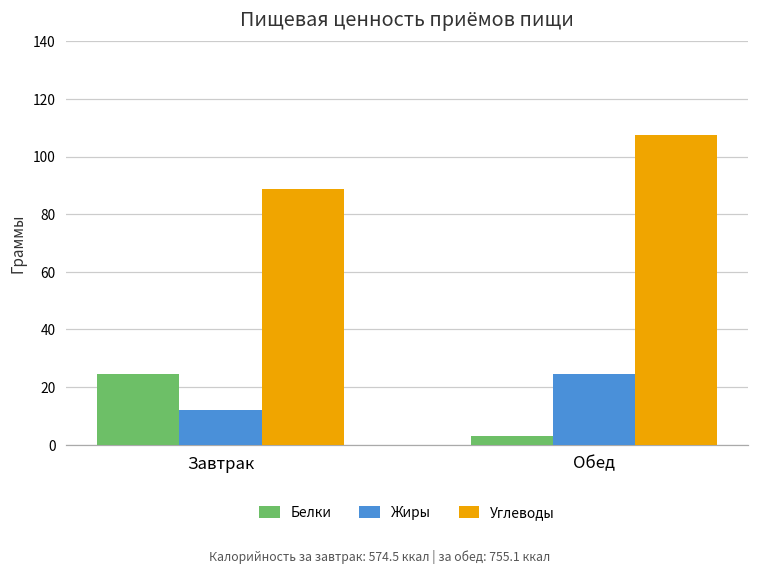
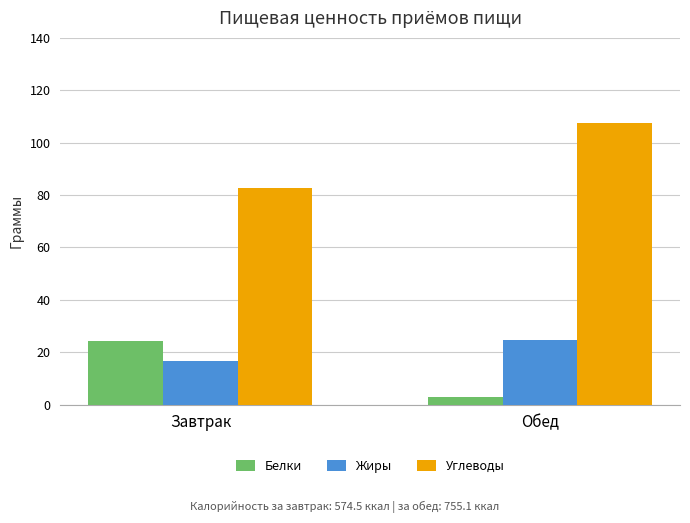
Жиры, Завтрак: 12 -> 17
Углеводы, Завтрак: 89 -> 83
